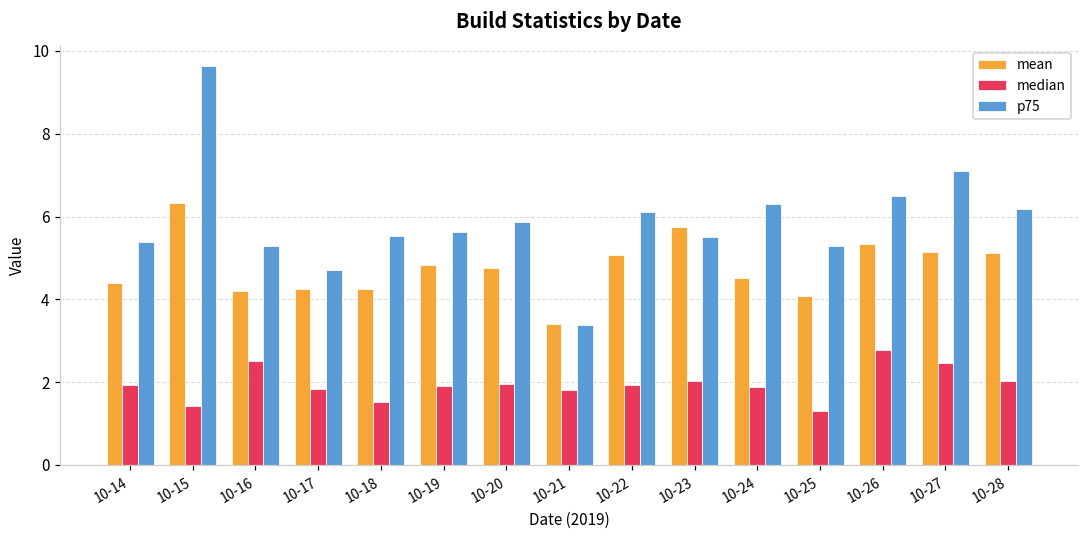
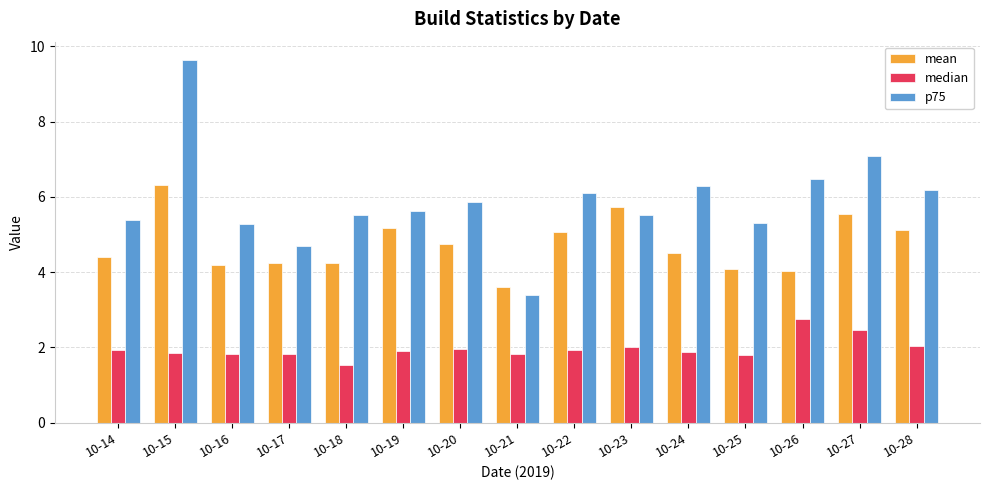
median, 10-15: 1.4 -> 1.8
median, 10-16: 2.5 -> 1.8
mean, 10-19: 4.8 -> 5.2
mean, 10-21: 3.4 -> 3.6
median, 10-25: 1.3 -> 1.8
mean, 10-26: 5.3 -> 4.0
mean, 10-27: 5.2 -> 5.6
